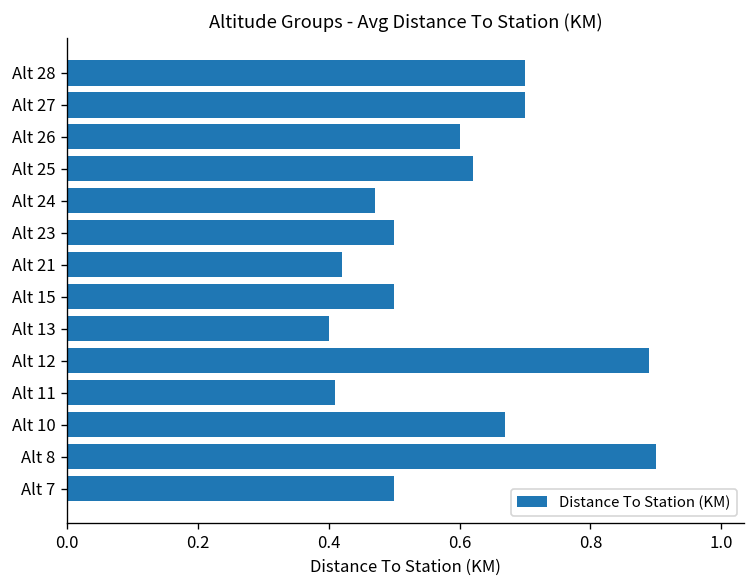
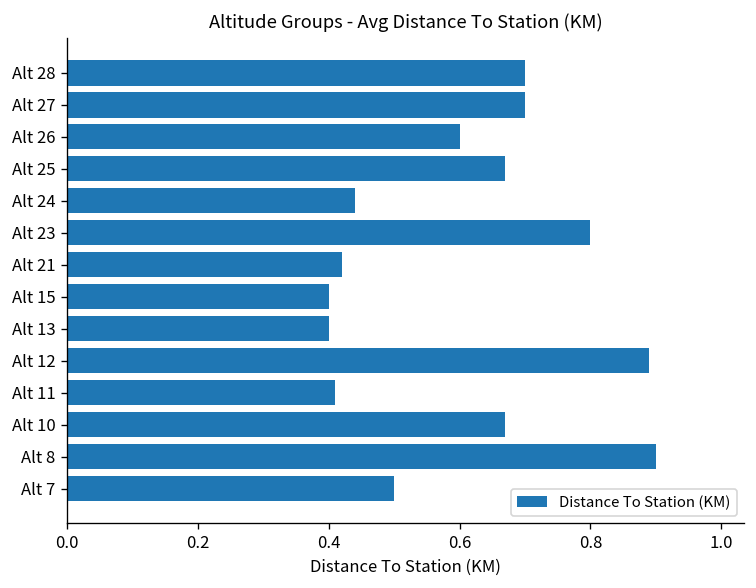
Alt 25: 0.62 -> 0.67
Alt 24: 0.47 -> 0.44
Alt 23: 0.5 -> 0.8
Alt 15: 0.5 -> 0.4
